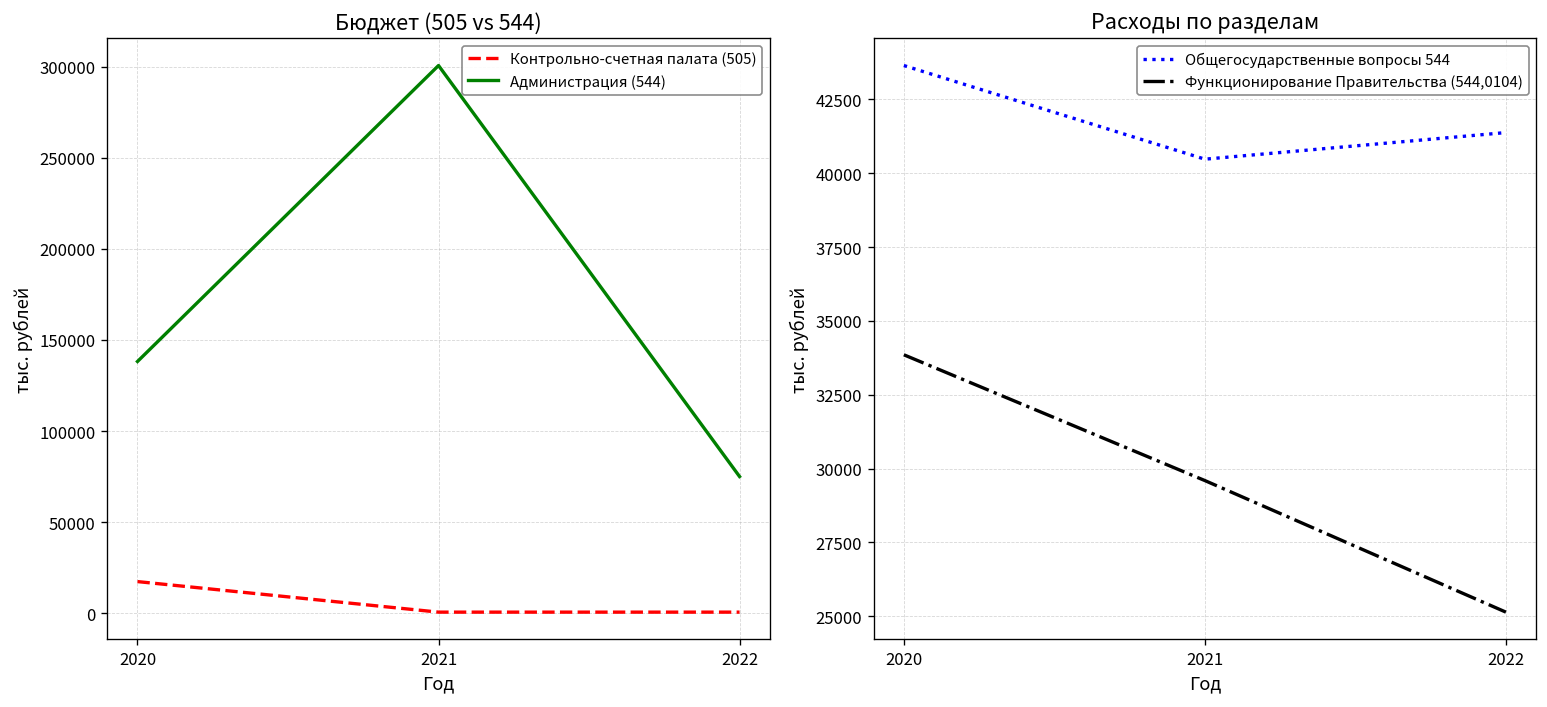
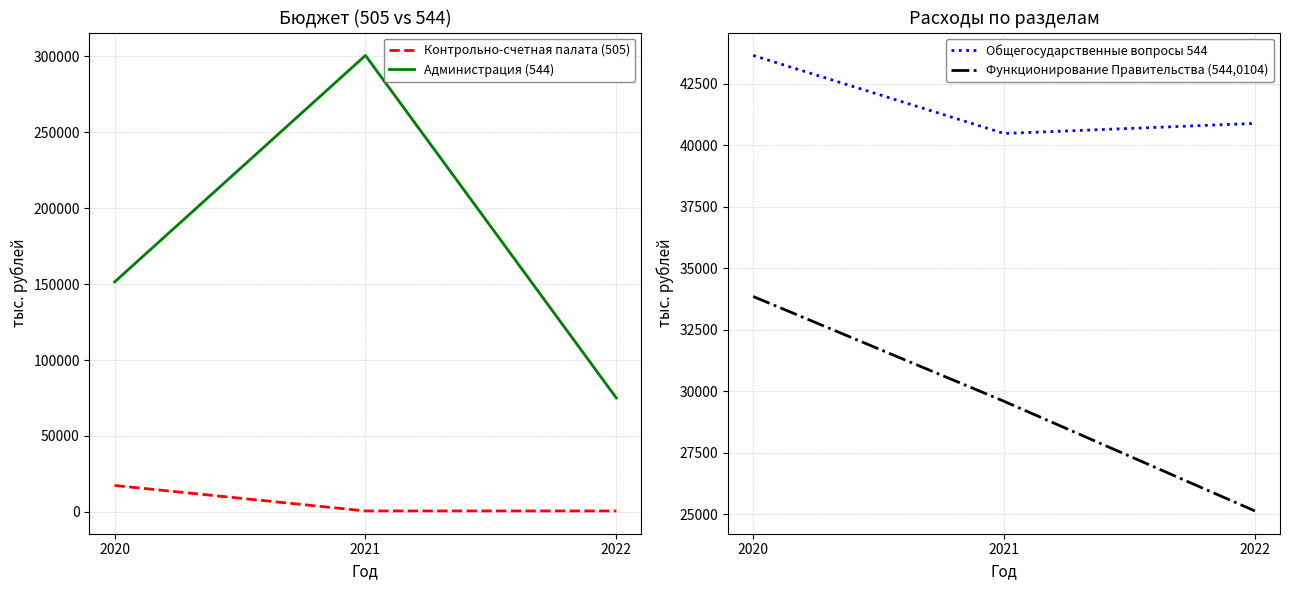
Бюджет (505 vs 544), Администрация (544), 2020: 138000 -> 151000
Расходы по разделам, Общегосударственные вопросы 544, 2022: 41400 -> 40900
